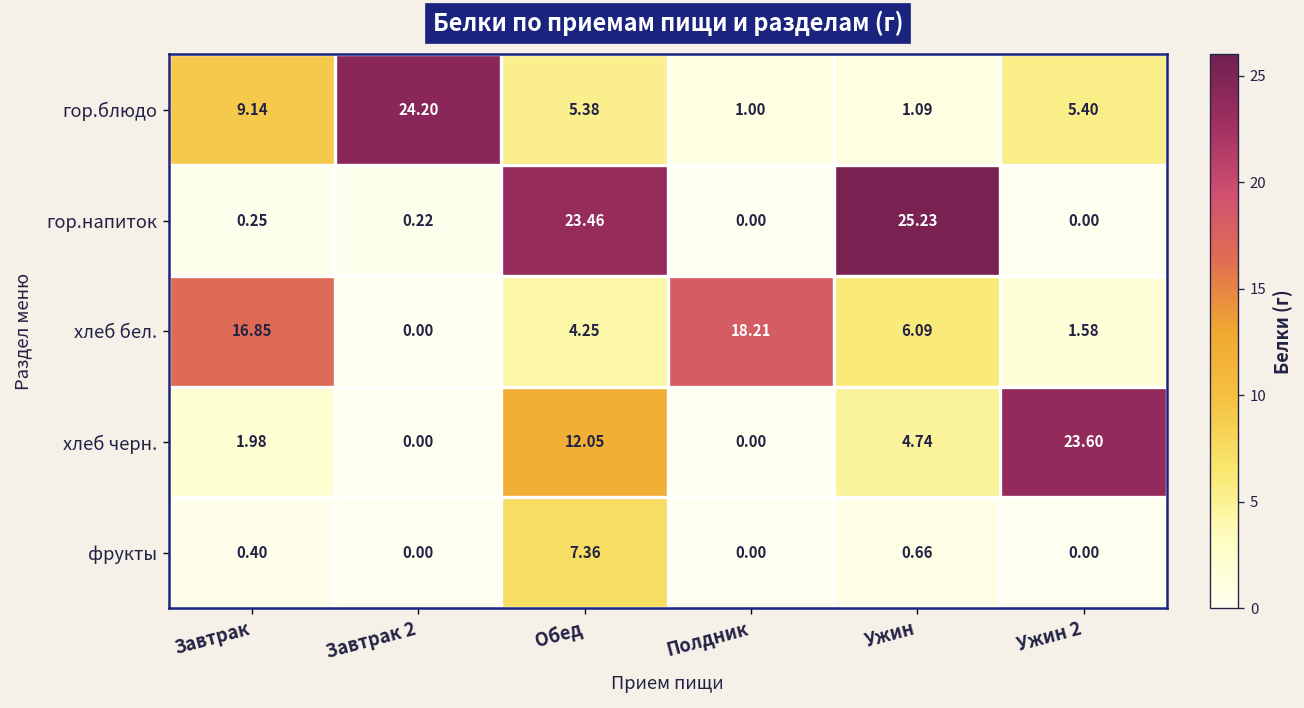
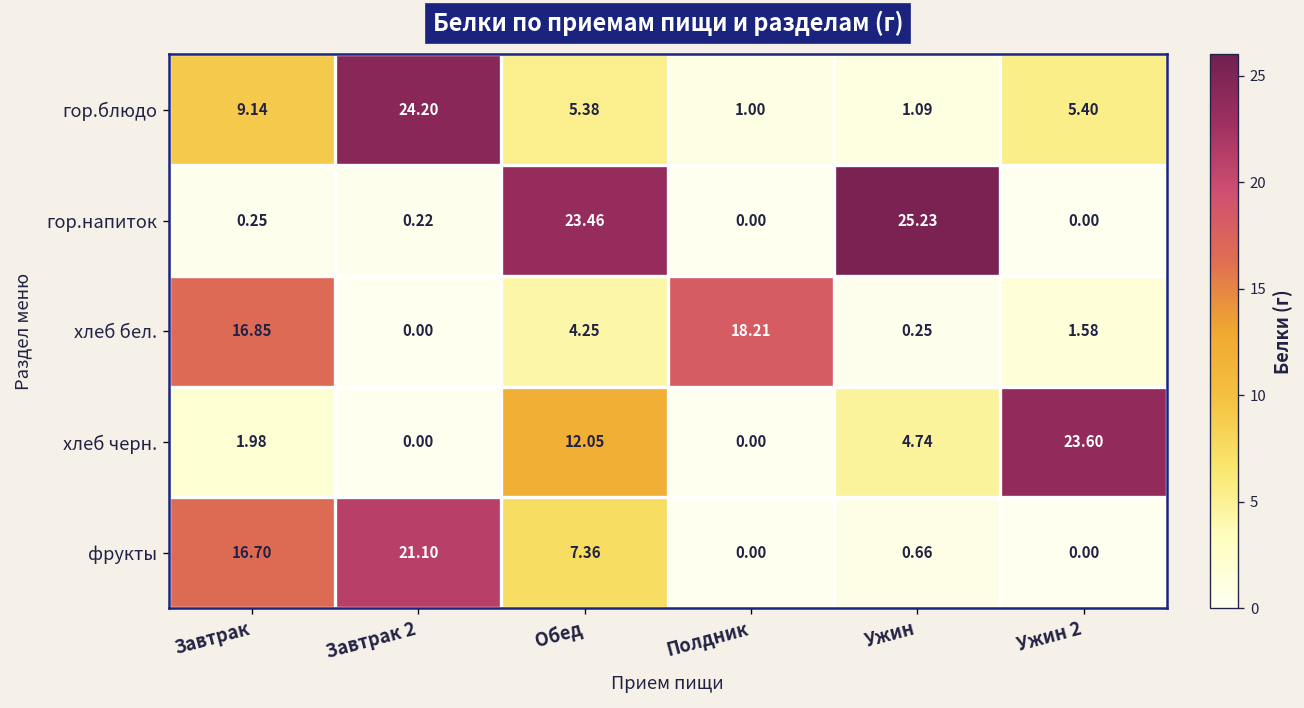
хлеб бел., Ужин: 6.09 -> 0.25
фрукты, Завтрак: 0.40 -> 16.70
фрукты, Завтрак 2: 0.00 -> 21.10
